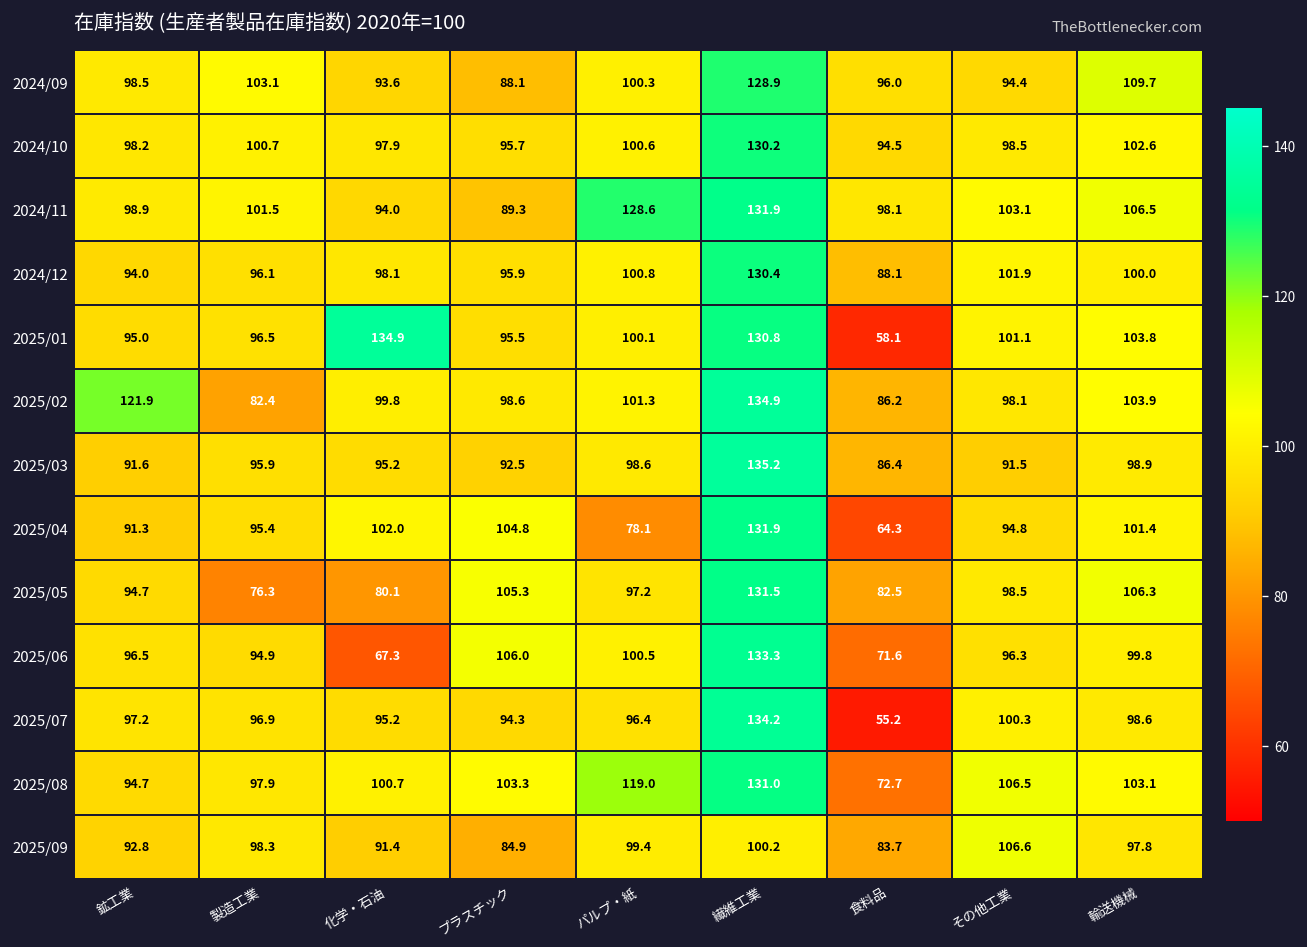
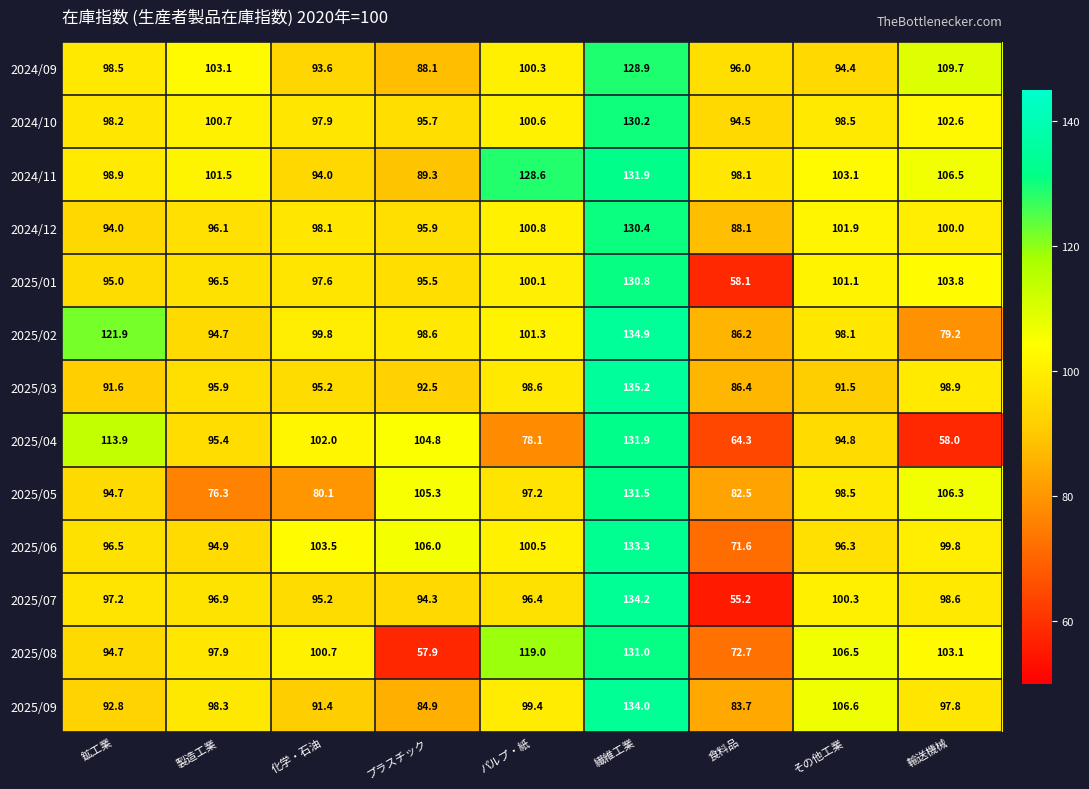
2025/01, 化学・石油: 134.9 -> 97.6
2025/02, 製造工業: 82.4 -> 94.7
2025/02, 輸送機械: 103.9 -> 79.2
2025/04, 鉱工業: 91.3 -> 113.9
2025/04, 輸送機械: 101.4 -> 58.0
2025/06, 化学・石油: 67.3 -> 103.5
2025/08, プラスチック: 103.3 -> 57.9
2025/09, 繊維工業: 100.2 -> 134.0
